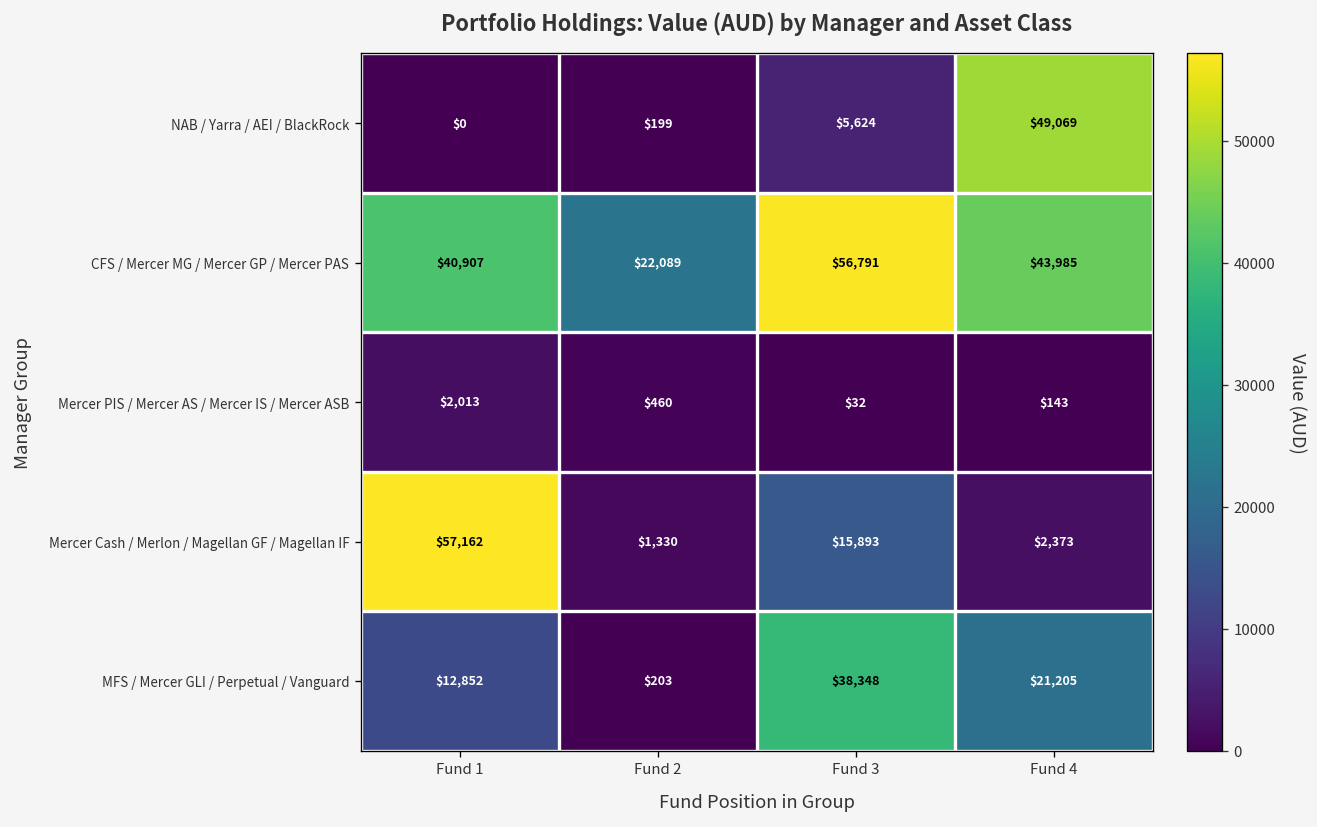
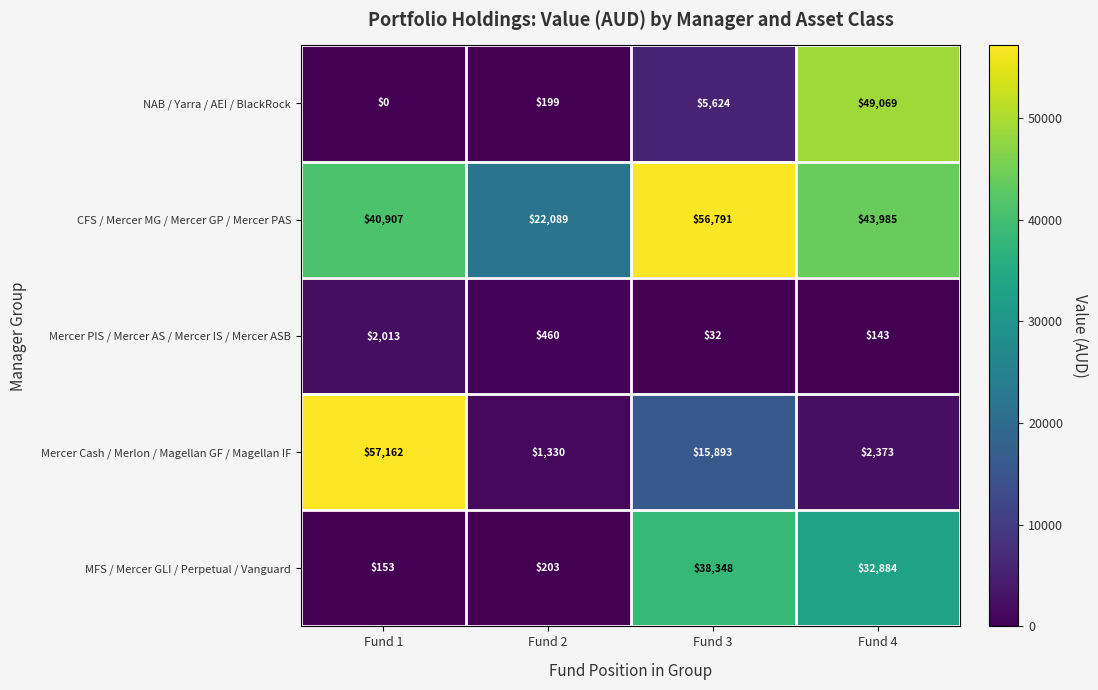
MFS / Mercer GLI / Perpetual / Vanguard, Fund 1: $12,852 -> $153
MFS / Mercer GLI / Perpetual / Vanguard, Fund 4: $21,205 -> $32,884
